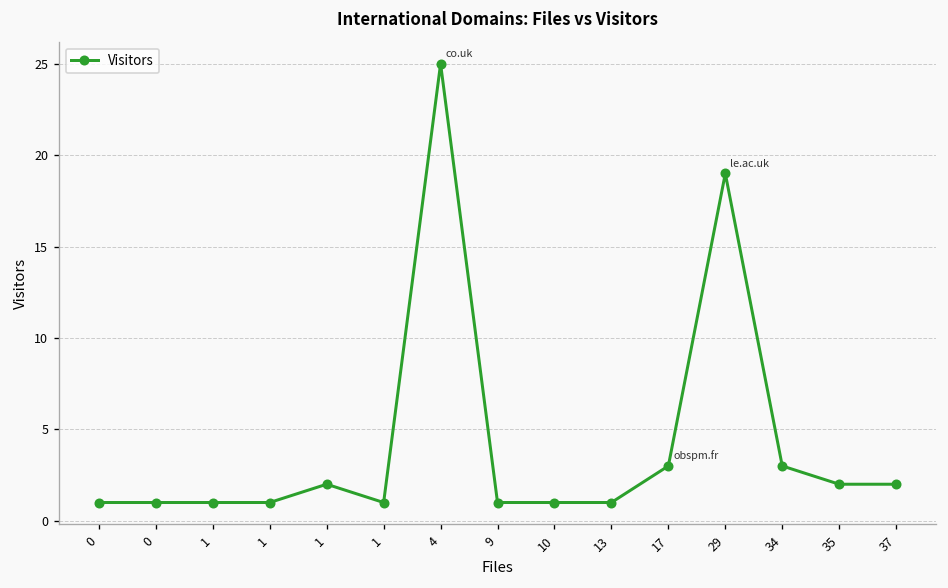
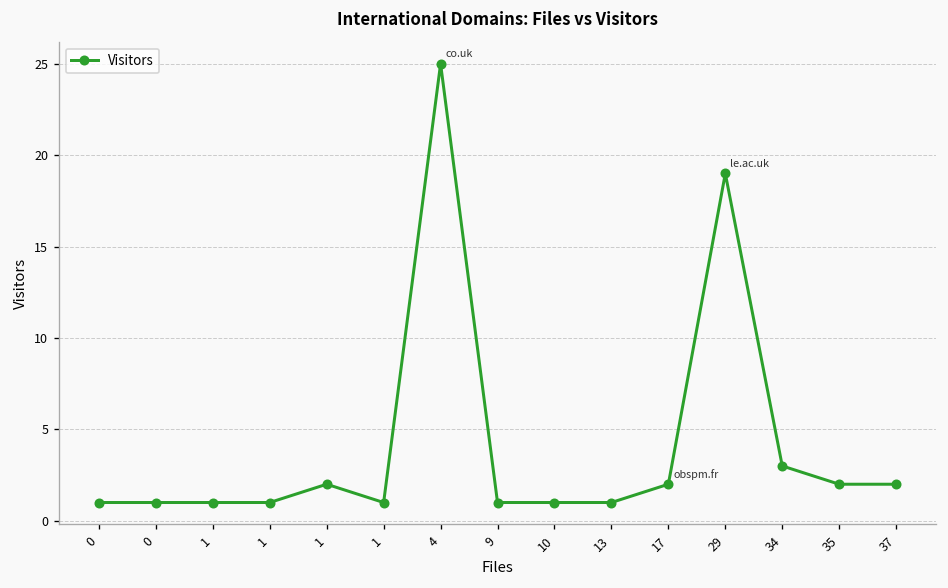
17: 3 -> 2
